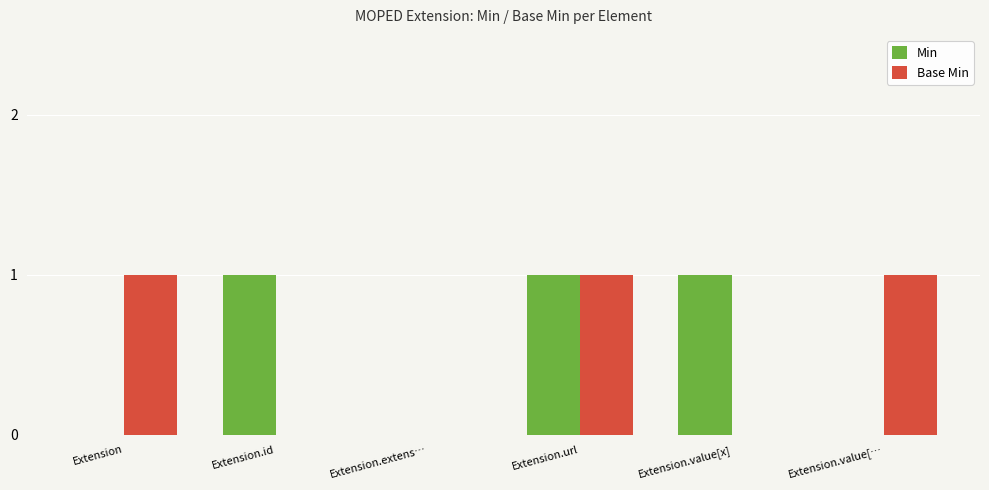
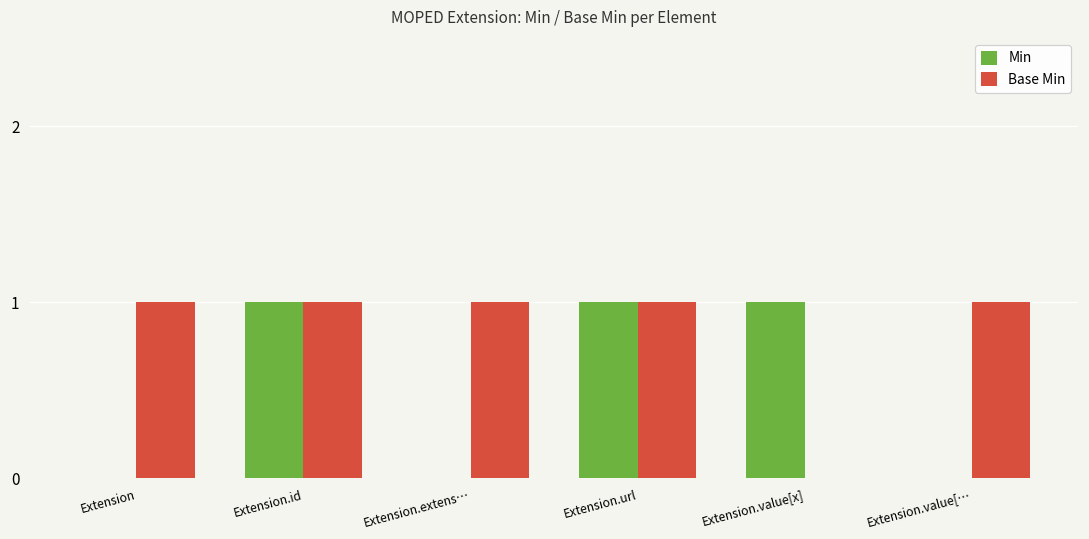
Base Min, Extension.id: 0 -> 1
Base Min, Extension.extens…: 0 -> 1
